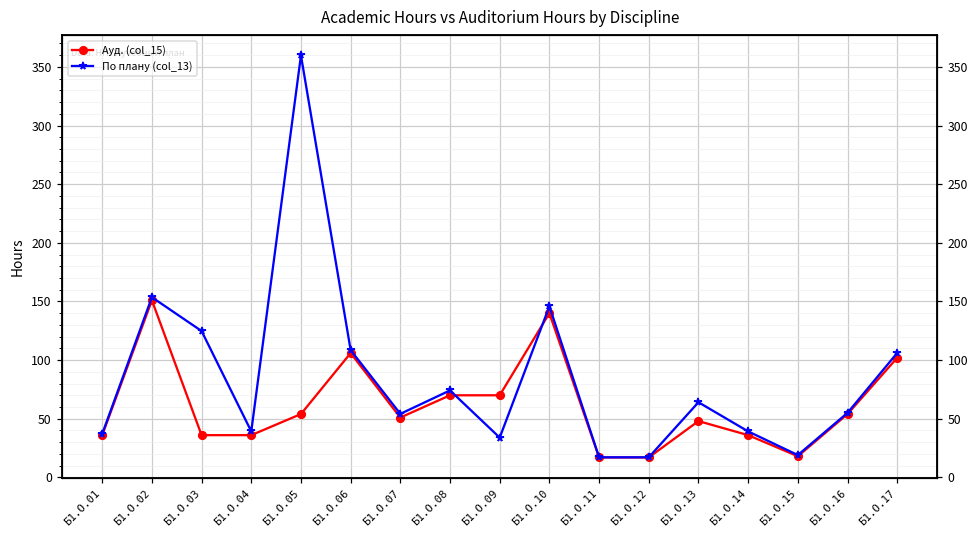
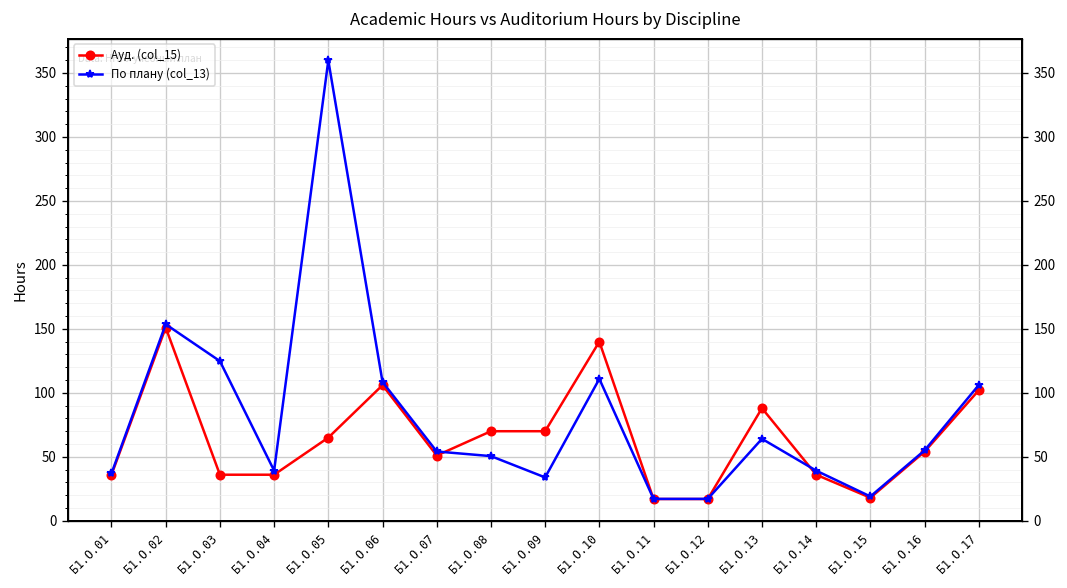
Ауд. (col_15), Б1.О.05: 54 -> 65
По плану (col_13), Б1.О.08: 74 -> 51
По плану (col_13), Б1.О.10: 146 -> 111
Ауд. (col_15), Б1.О.13: 48 -> 88
